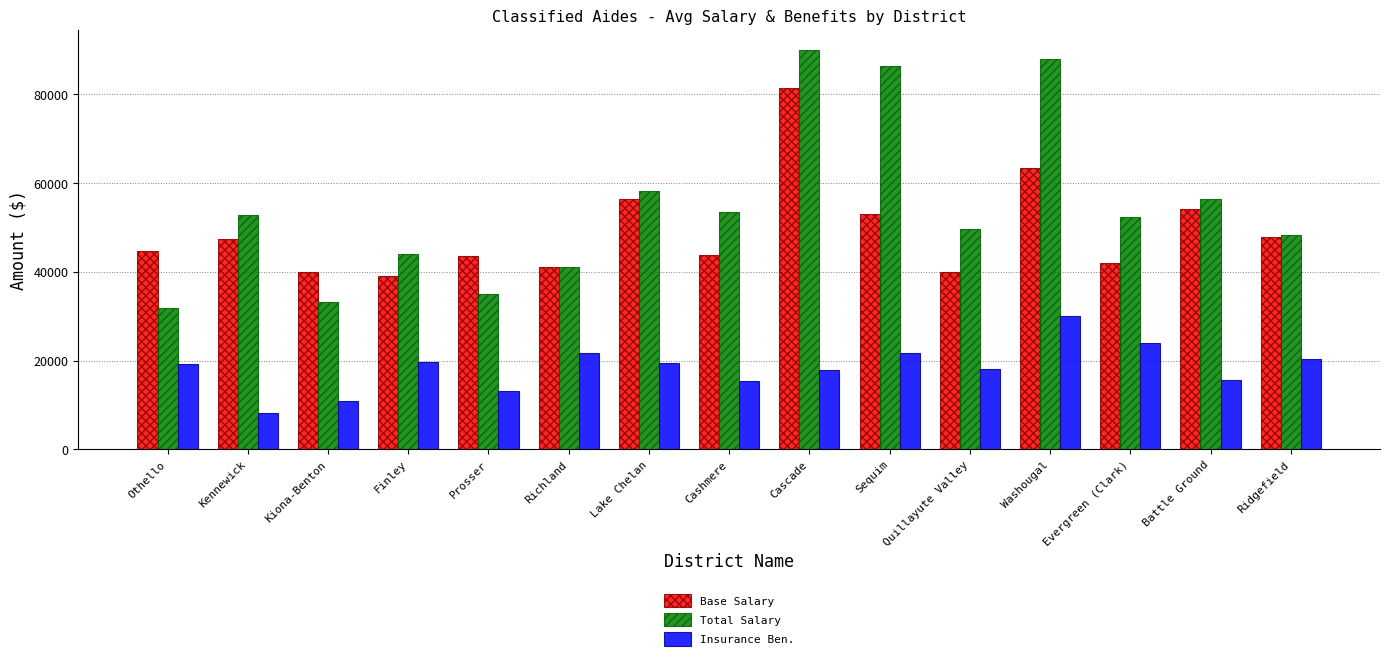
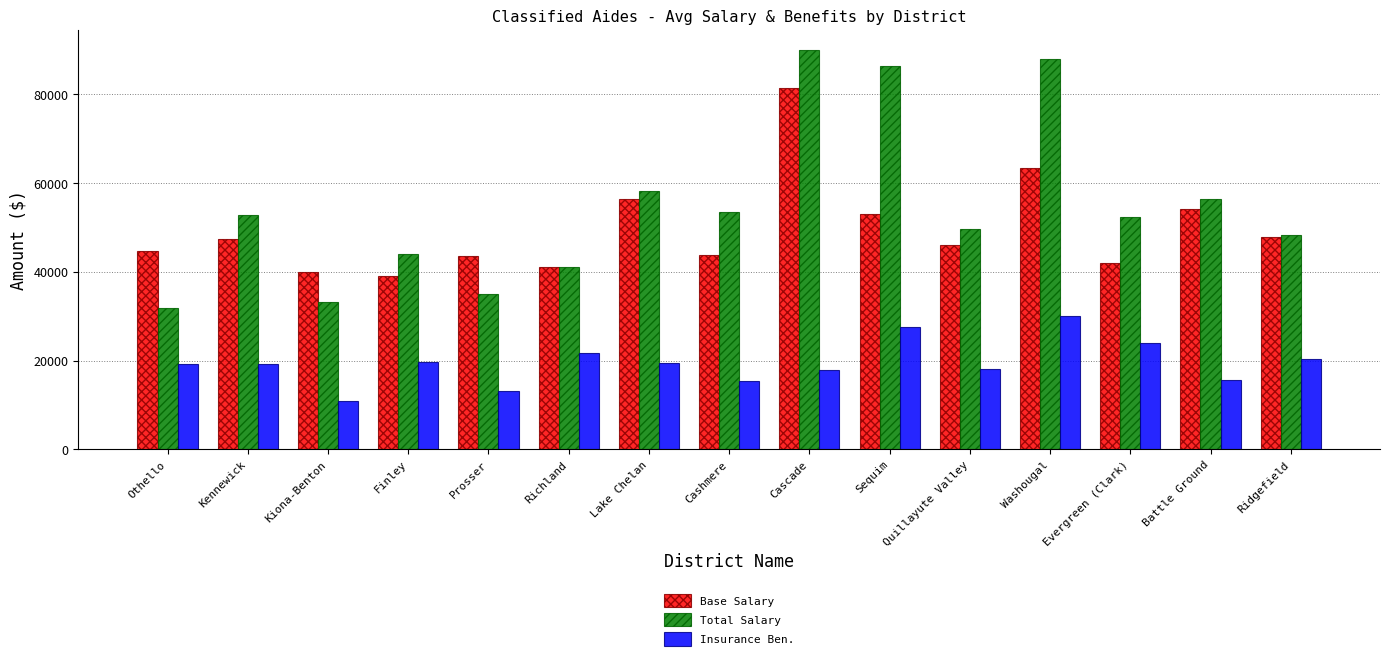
Insurance Ben., Kennewick: 8000 -> 19000
Insurance Ben., Sequim: 22000 -> 28000
Base Salary, Quillayute Valley: 40000 -> 46000
